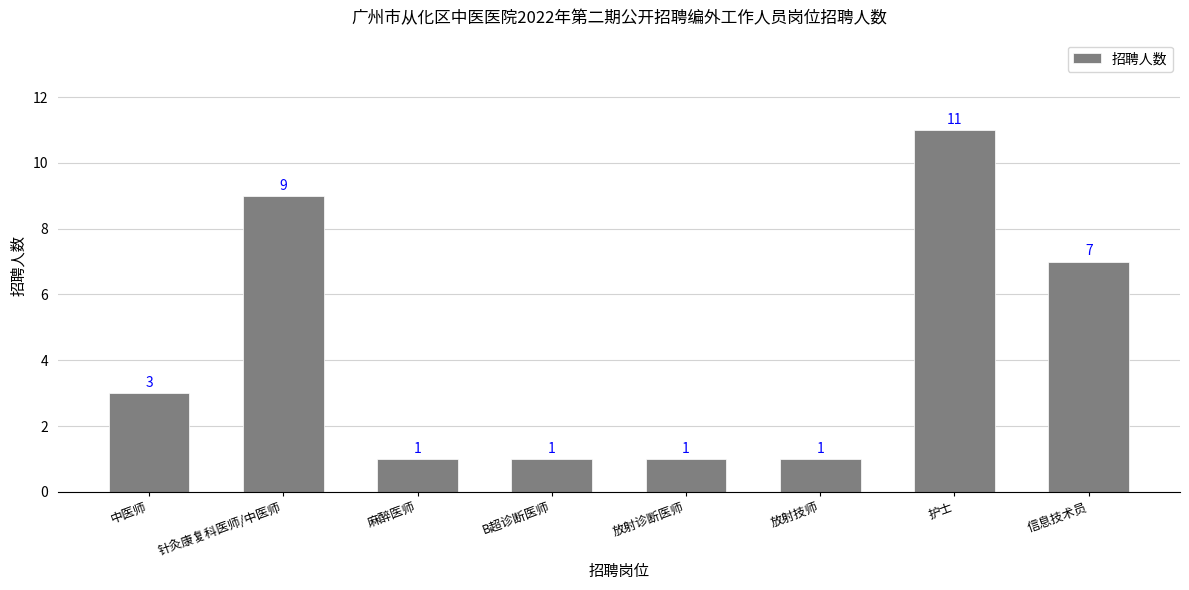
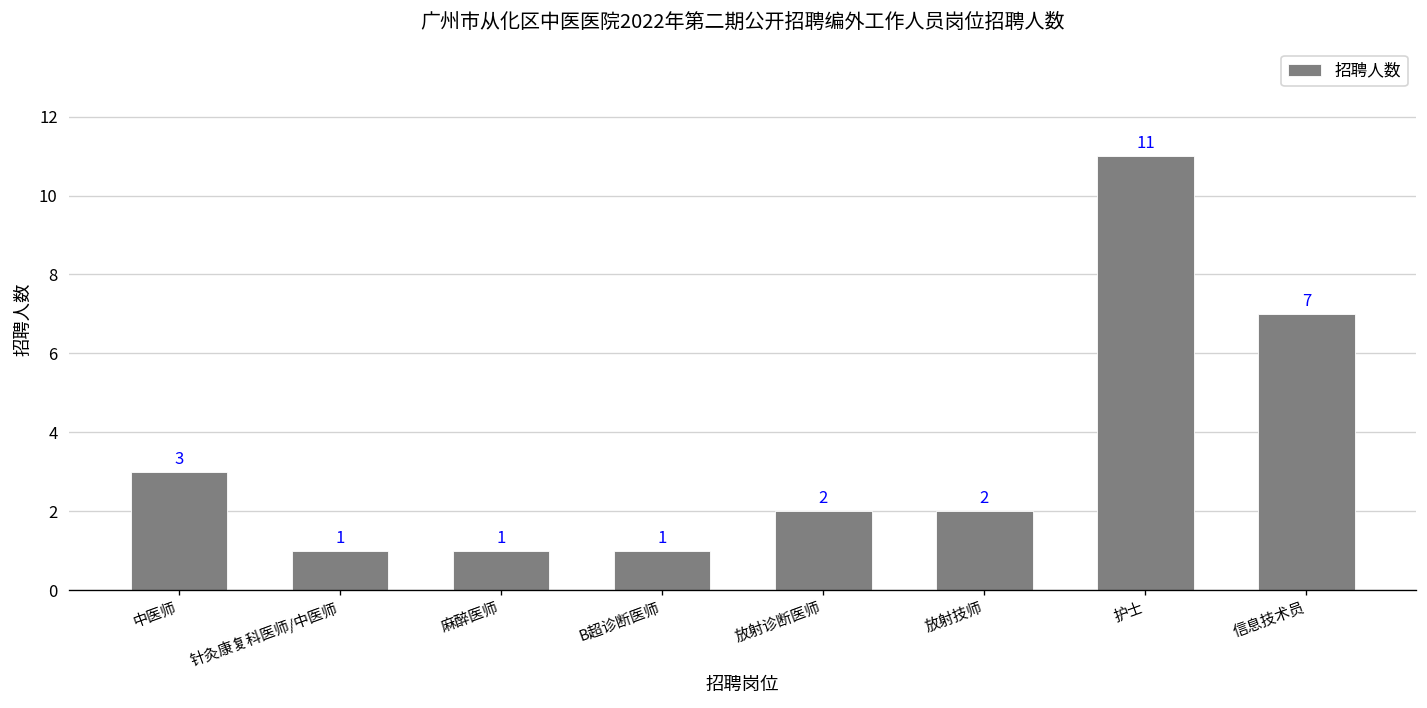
针灸康复科医师/中医师: 9 -> 1
放射诊断医师: 1 -> 2
放射技师: 1 -> 2
